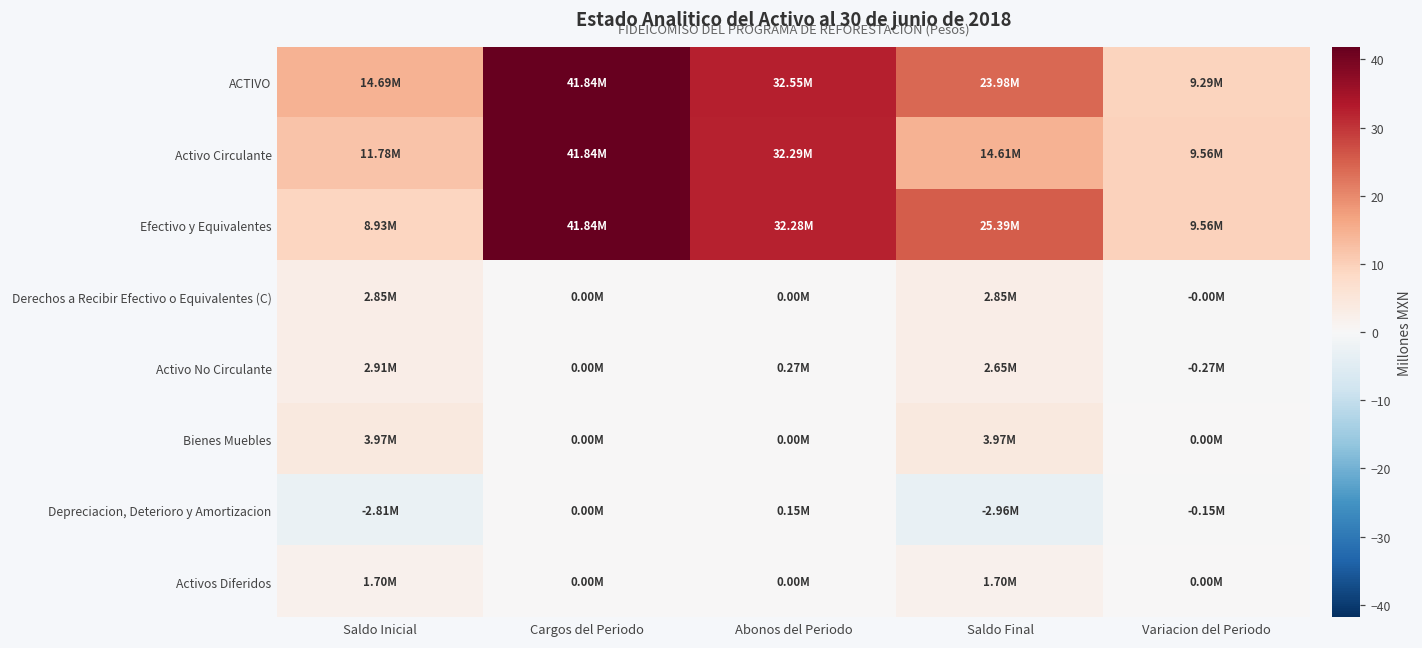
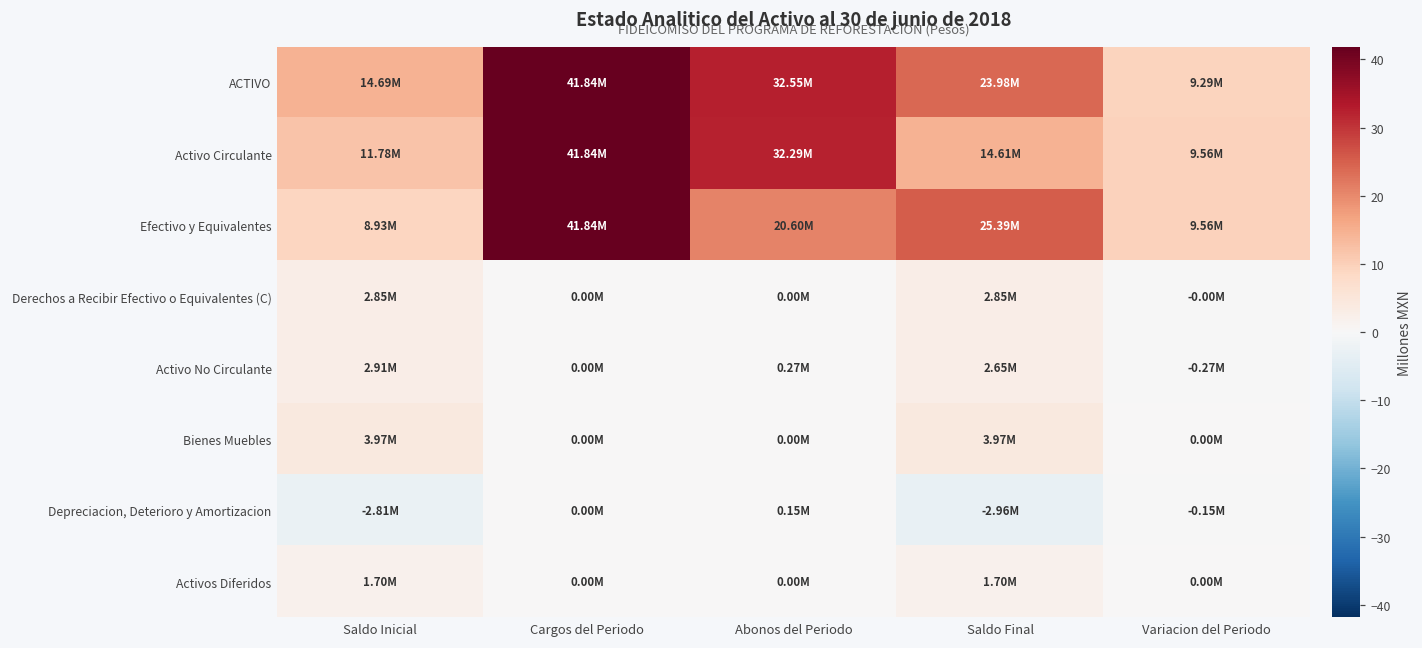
Efectivo y Equivalentes, Abonos del Periodo: 32.28M -> 20.60M
